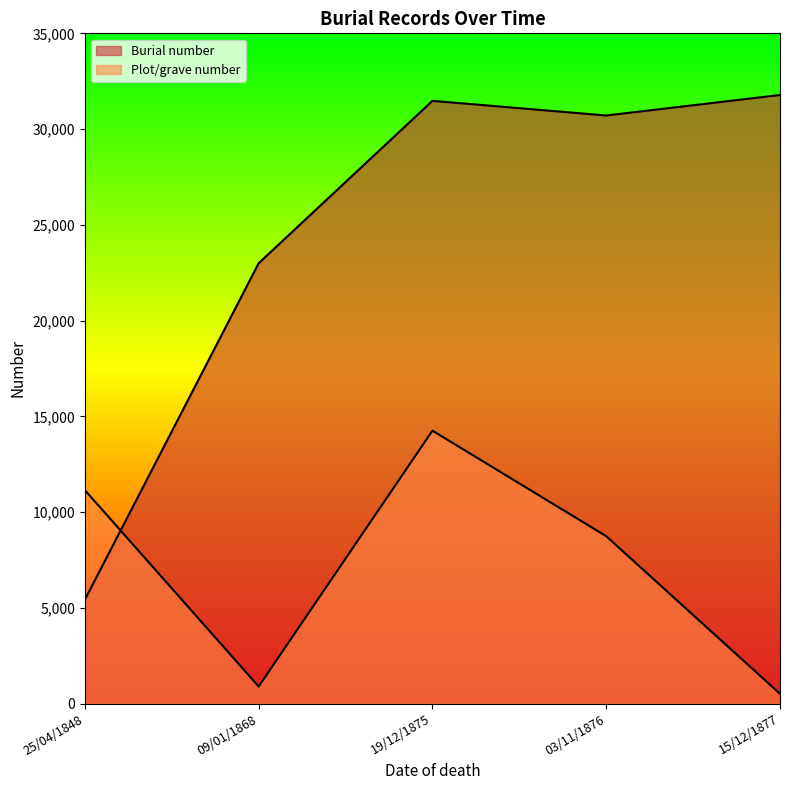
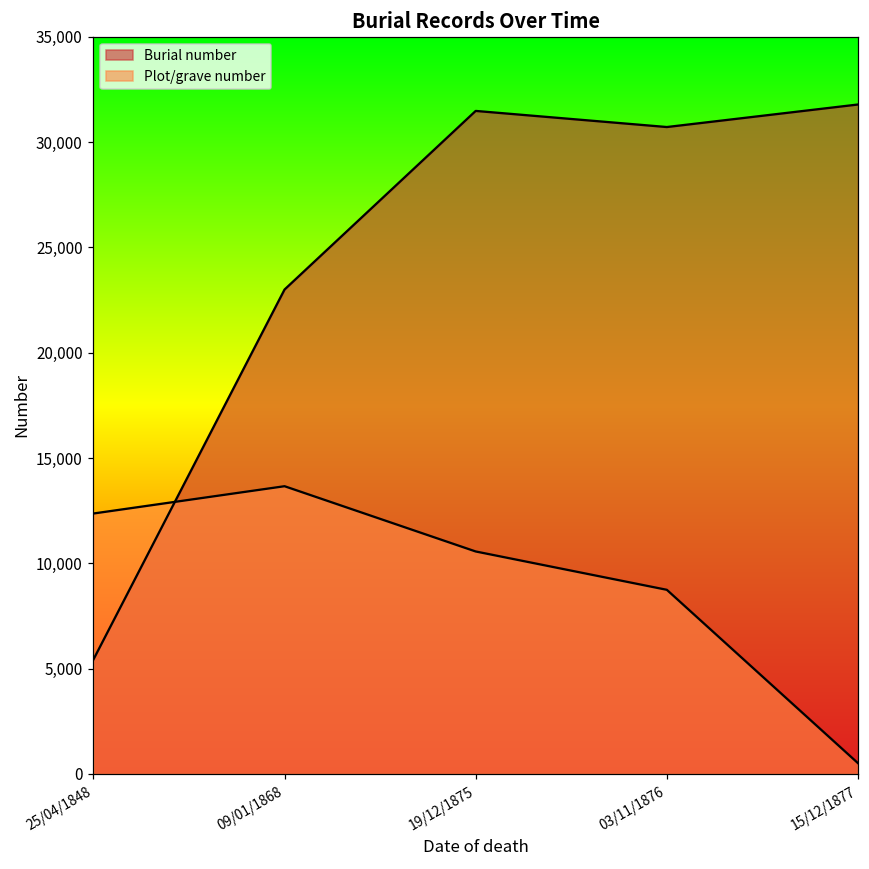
Plot/grave number, 25/04/1848: 11,100 -> 12,400
Plot/grave number, 09/01/1868: 900 -> 13,700
Plot/grave number, 19/12/1875: 14,300 -> 10,600
